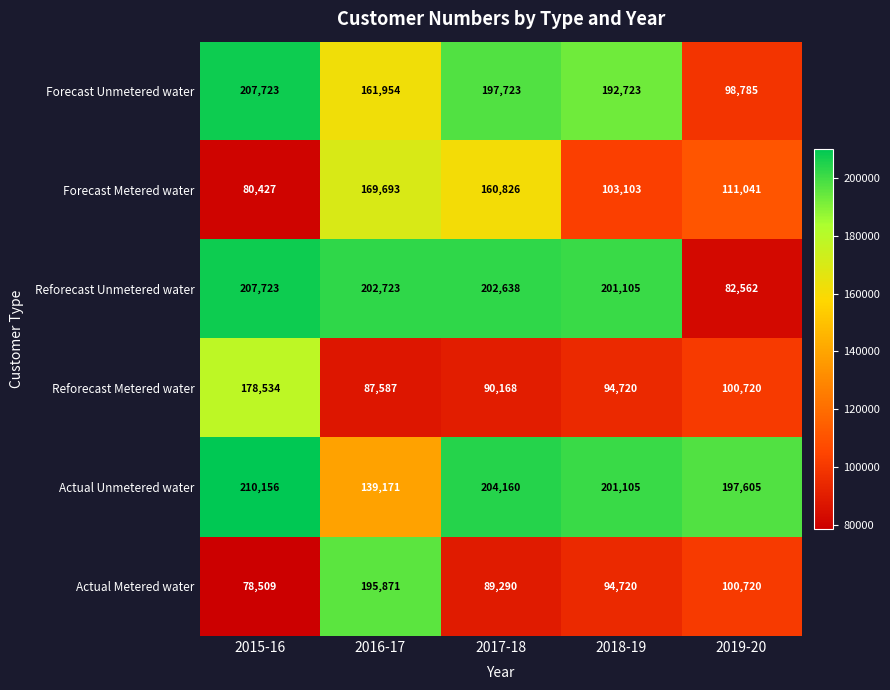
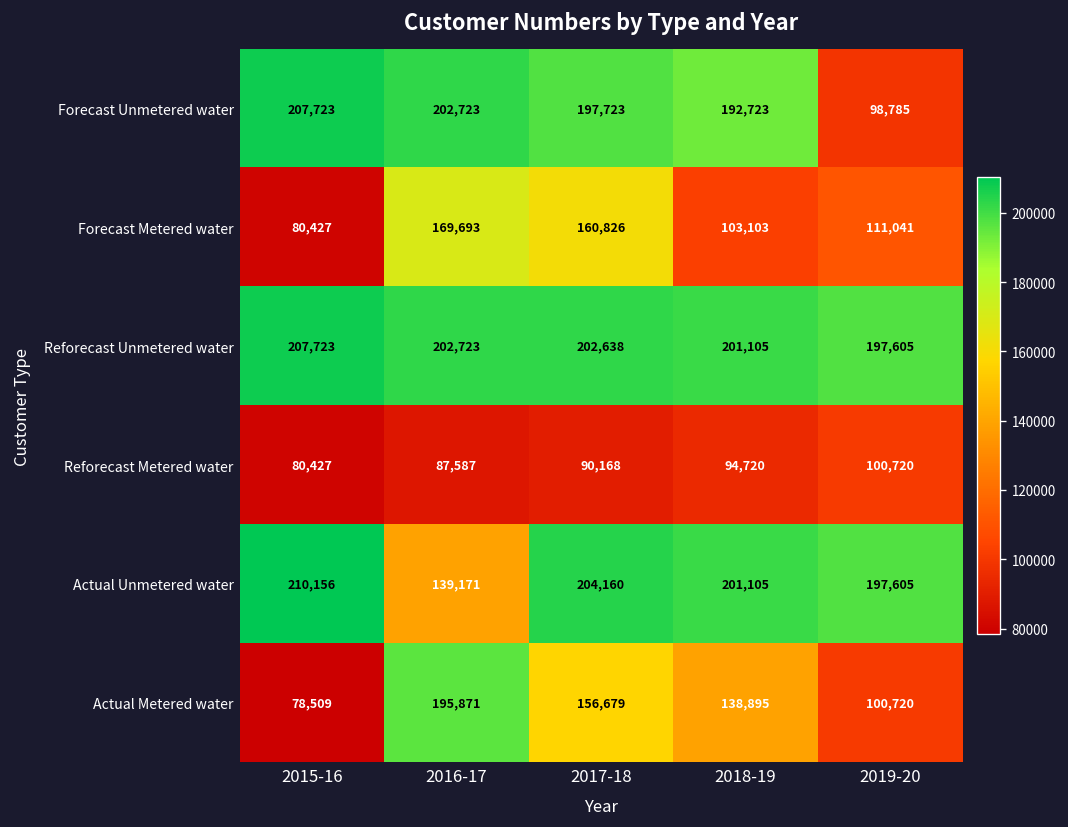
Forecast Unmetered water, 2016-17: 161,954 -> 202,723
Reforecast Unmetered water, 2019-20: 82,562 -> 197,605
Reforecast Metered water, 2015-16: 178,534 -> 80,427
Actual Metered water, 2017-18: 89,290 -> 156,679
Actual Metered water, 2018-19: 94,720 -> 138,895
